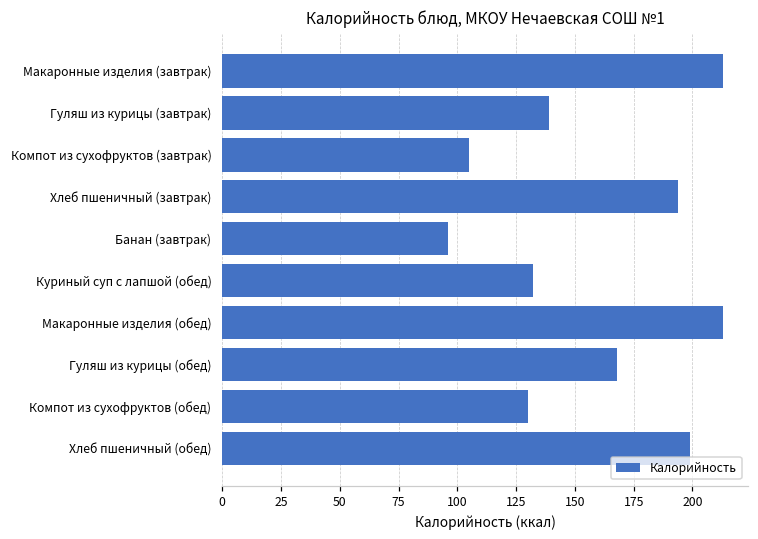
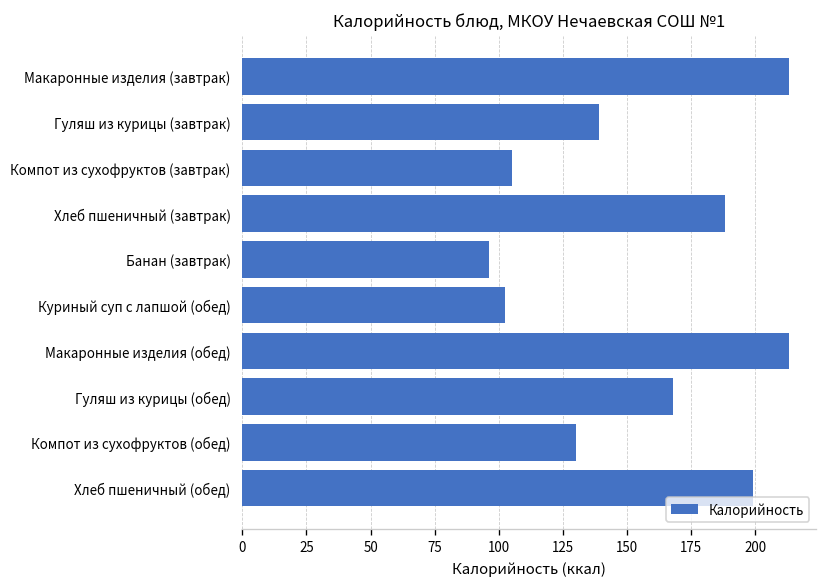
Хлеб пшеничный (завтрак): 194 -> 188
Куриный суп с лапшой (обед): 132 -> 102
